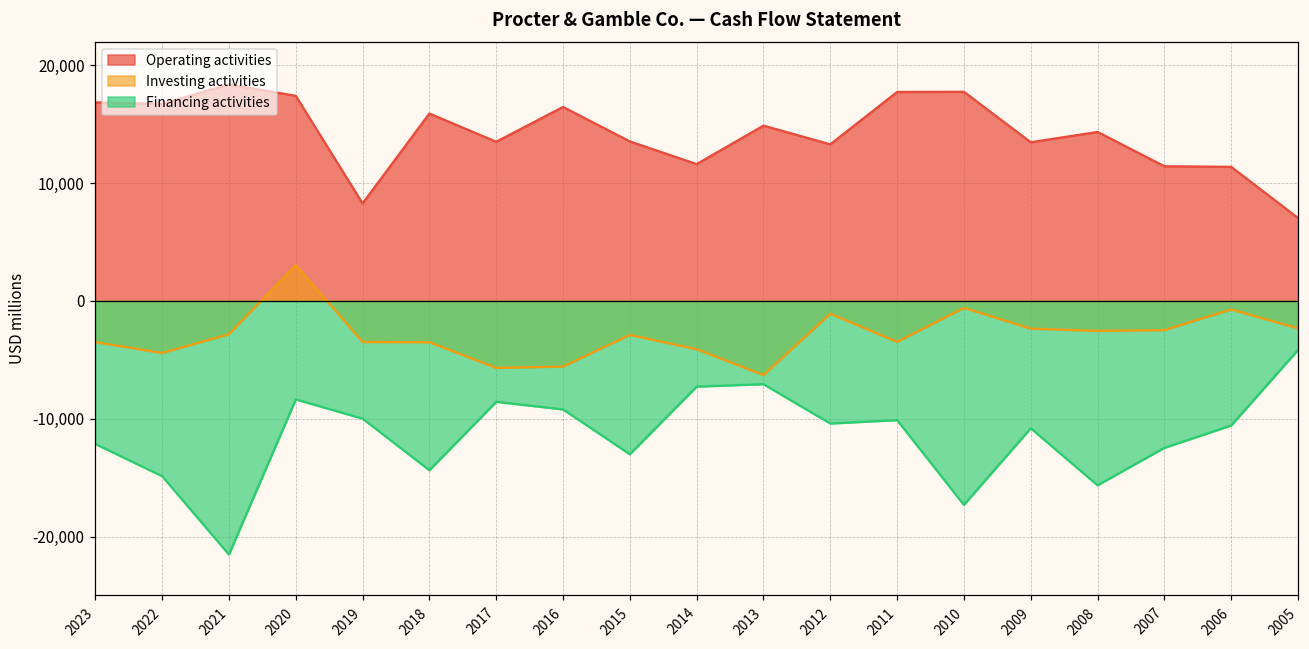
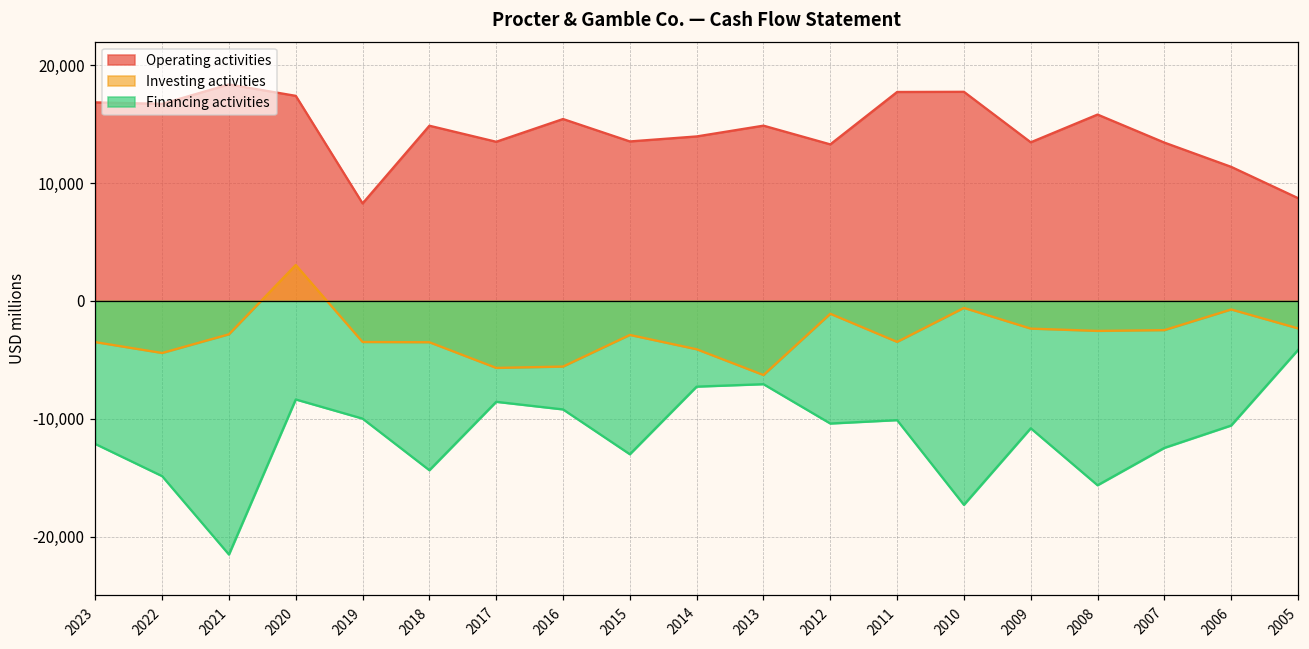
Operating activities, 2018: 15,900 -> 14,900
Operating activities, 2016: 16,500 -> 15,400
Operating activities, 2014: 11,600 -> 14,000
Operating activities, 2008: 14,300 -> 15,800
Operating activities, 2007: 11,400 -> 13,400
Operating activities, 2005: 7,000 -> 8,700
